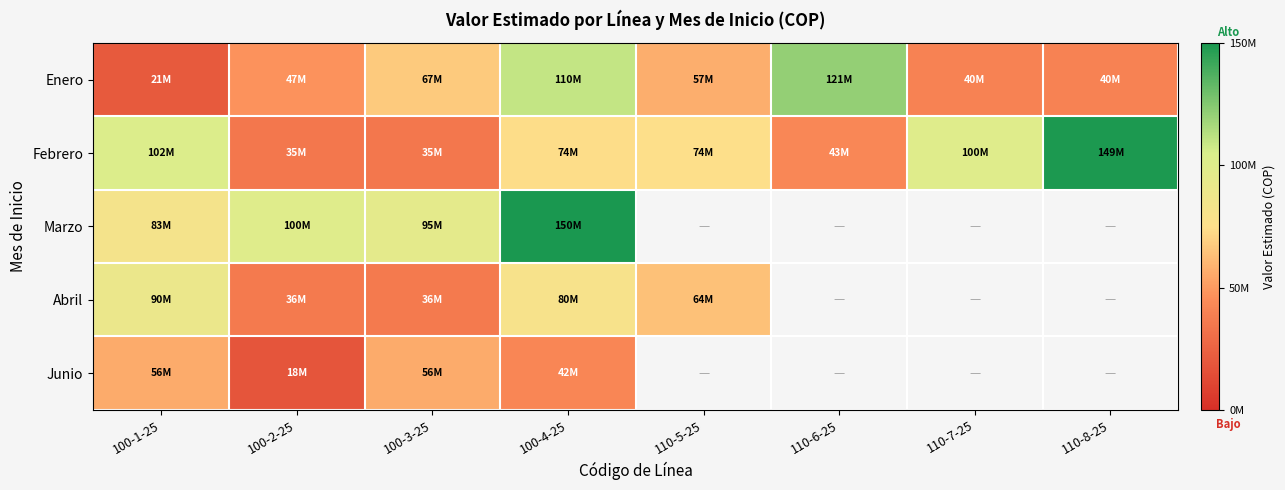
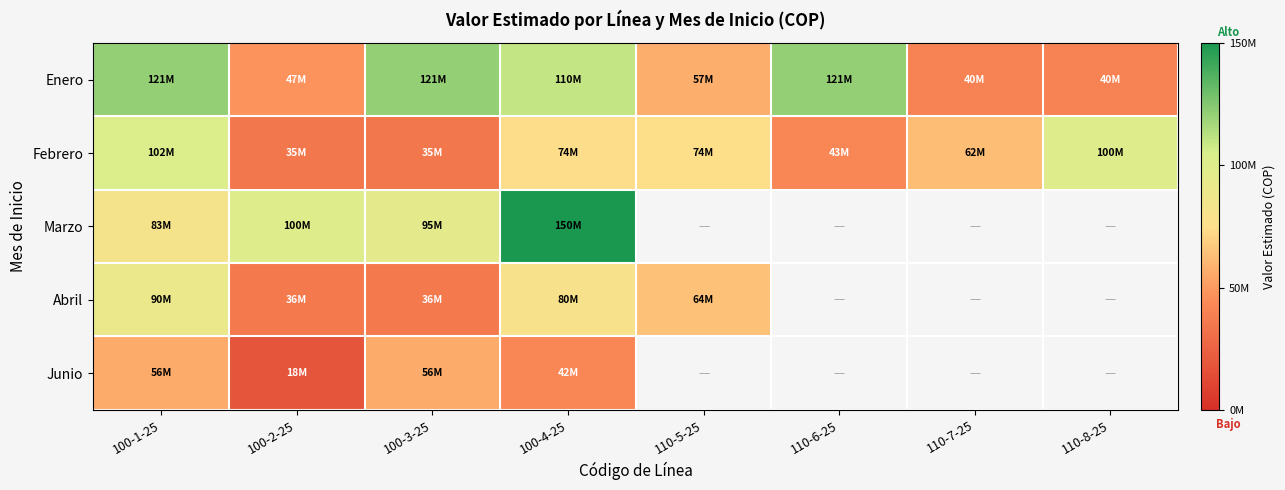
Enero, 100-1-25: 21M -> 121M
Enero, 100-3-25: 67M -> 121M
Febrero, 110-7-25: 100M -> 62M
Febrero, 110-8-25: 149M -> 100M
